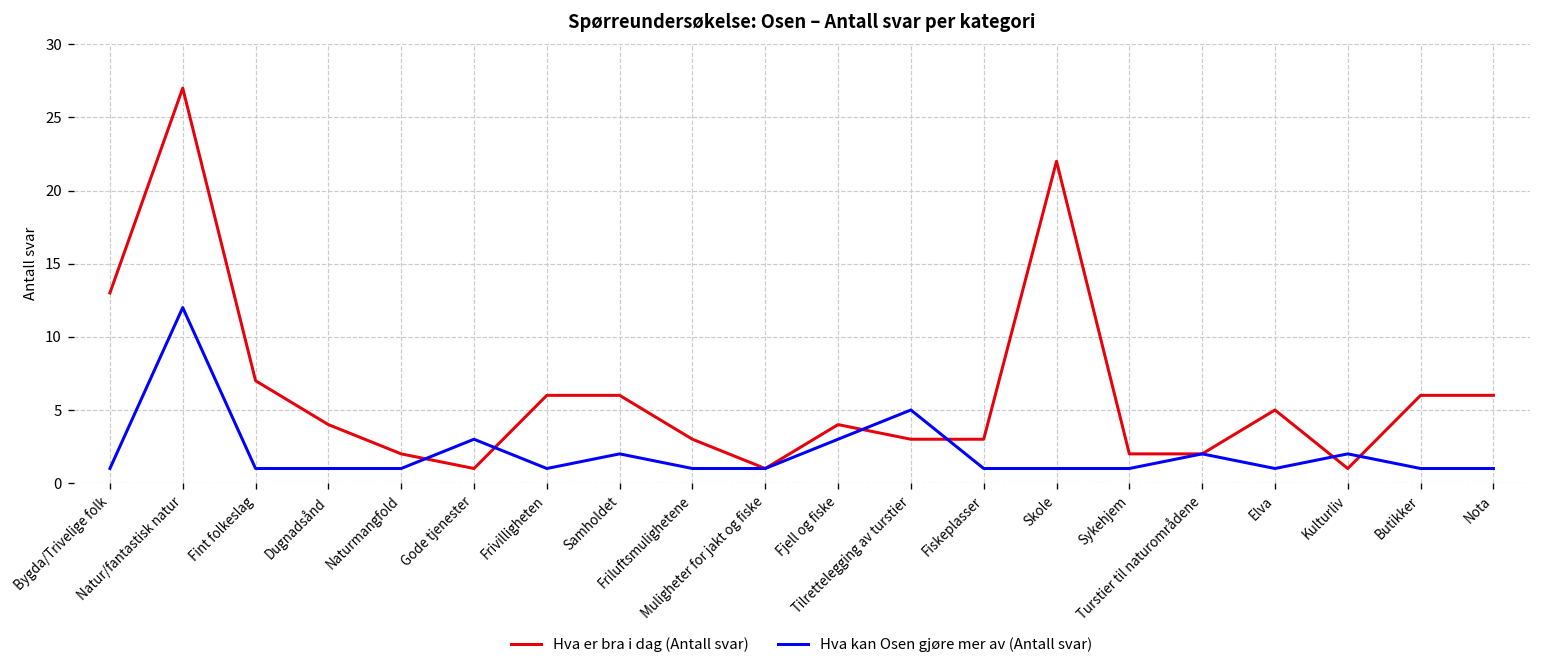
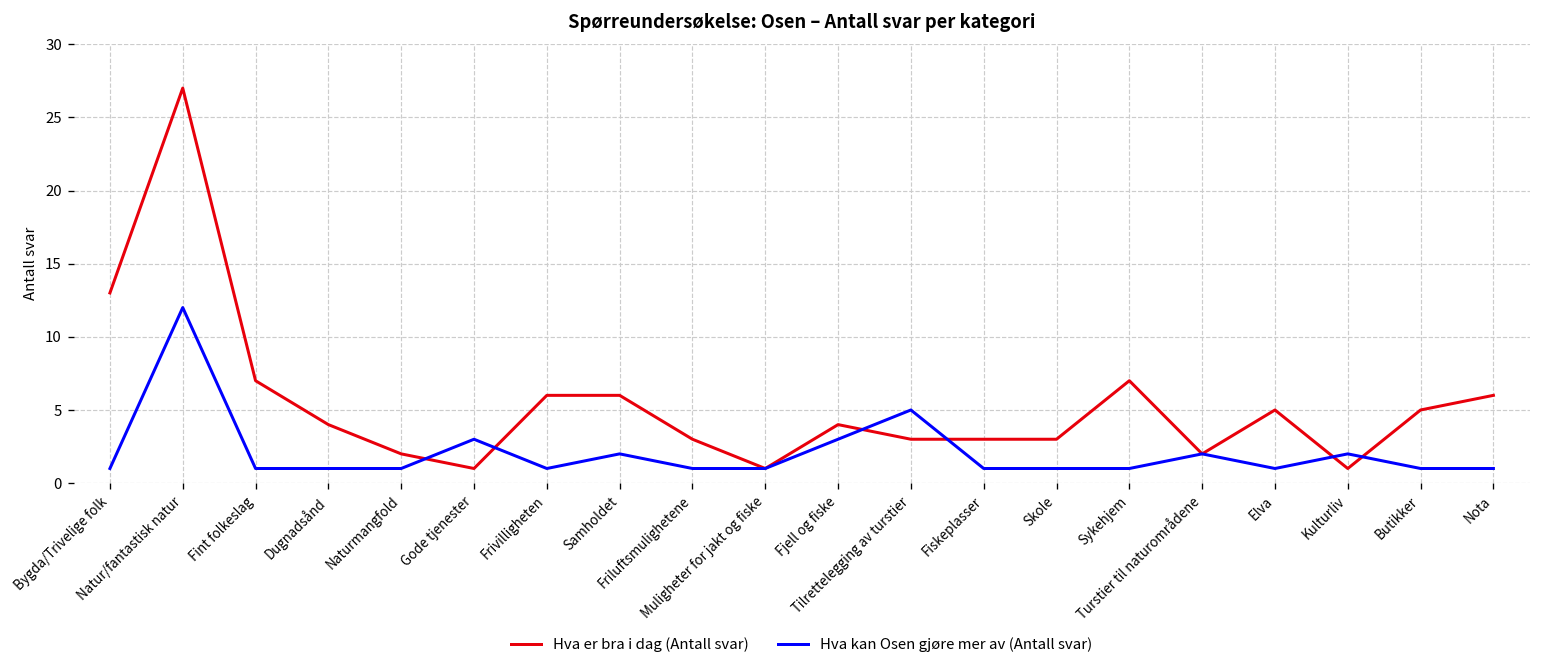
Hva er bra i dag (Antall svar), Skole: 22 -> 3
Hva er bra i dag (Antall svar), Sykehjem: 2 -> 7
Hva er bra i dag (Antall svar), Butikker: 6 -> 5
